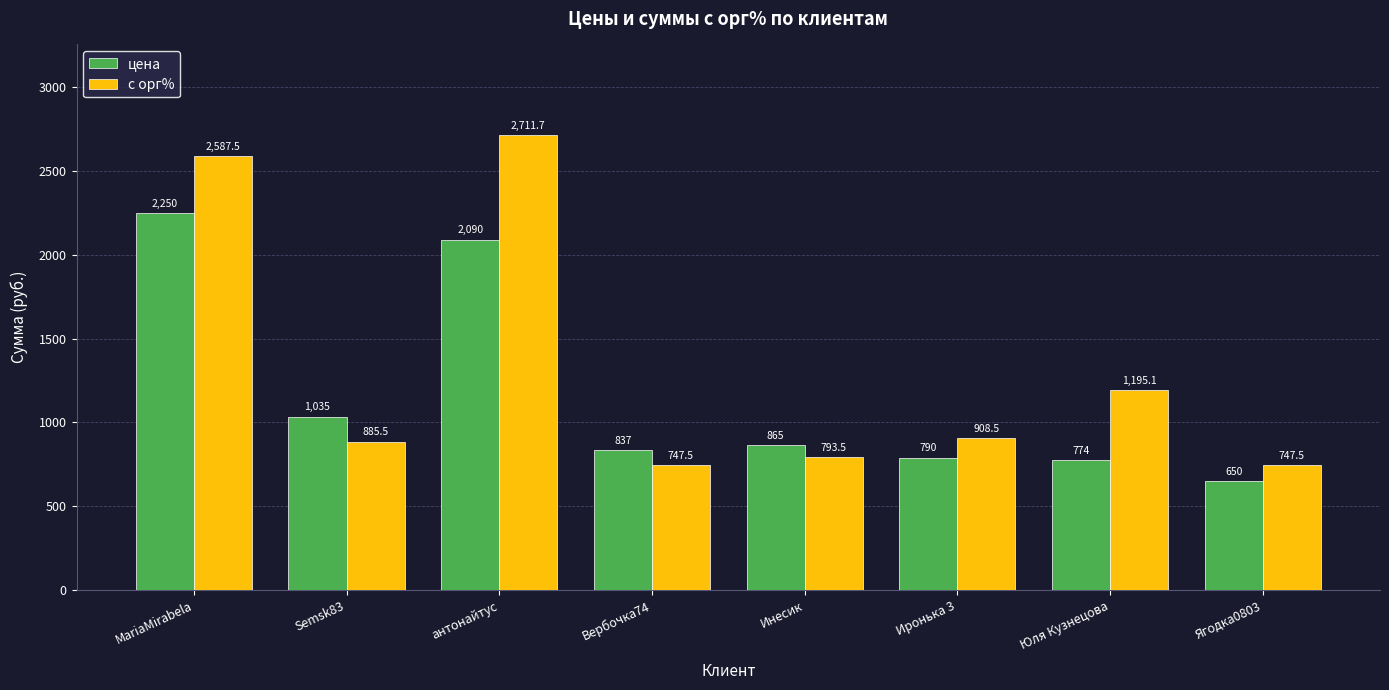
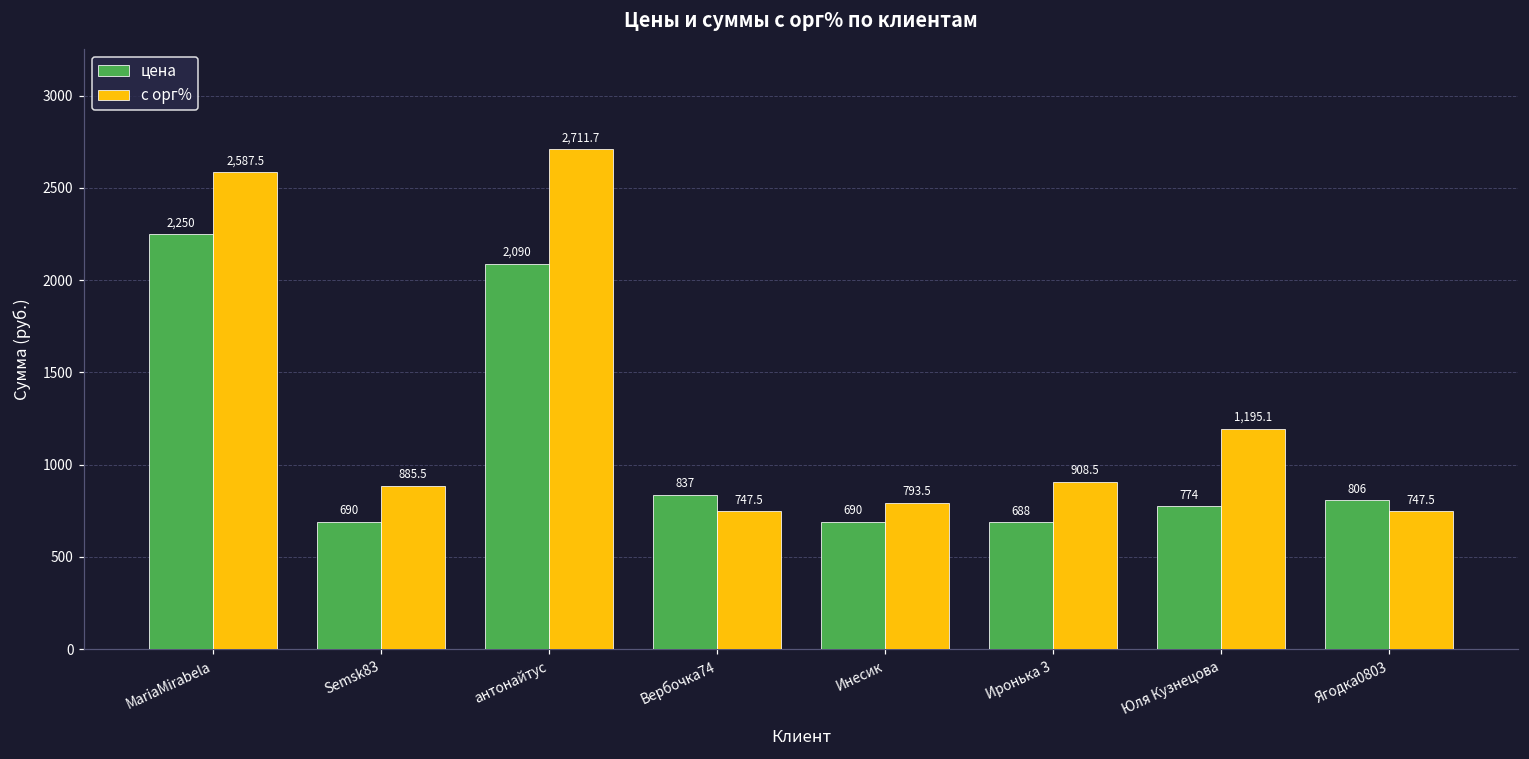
цена, Semsk83: 1,035 -> 690
цена, Инесик: 865 -> 690
цена, Иронька 3: 790 -> 688
цена, Ягодка0803: 650 -> 806
